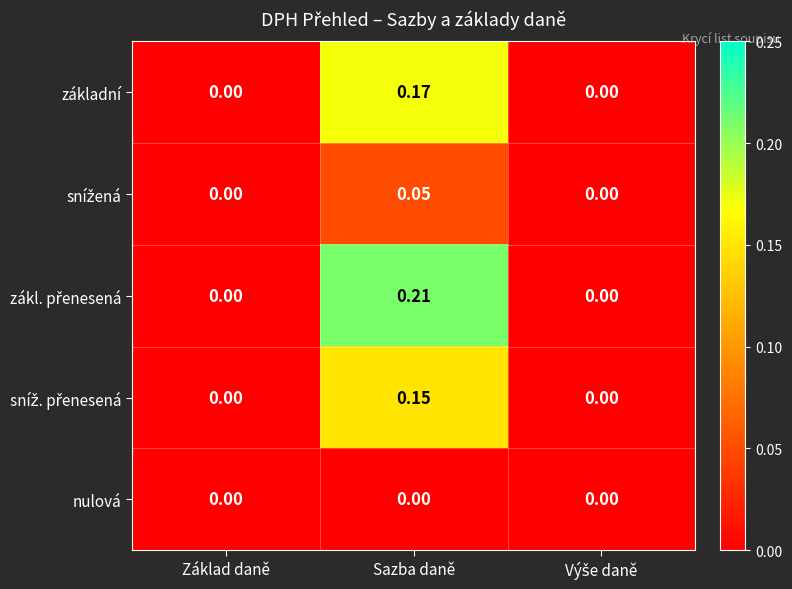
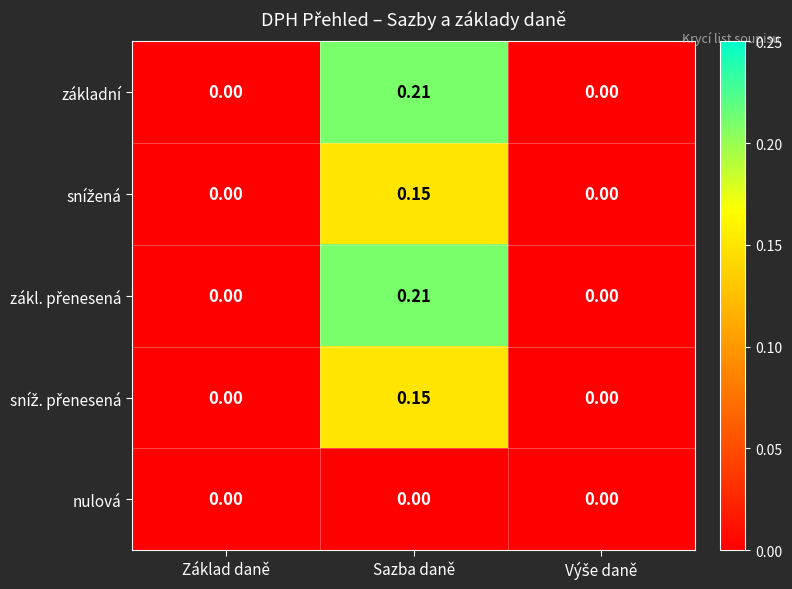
základní, Sazba daně: 0.17 -> 0.21
snížená, Sazba daně: 0.05 -> 0.15
